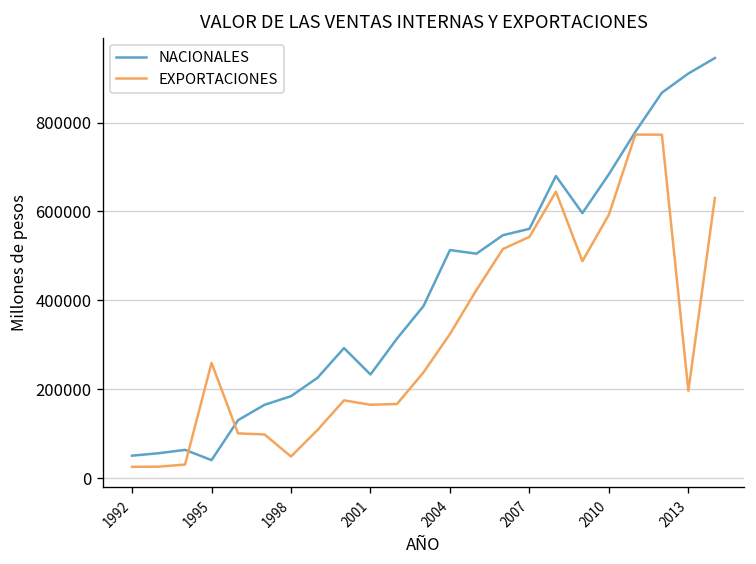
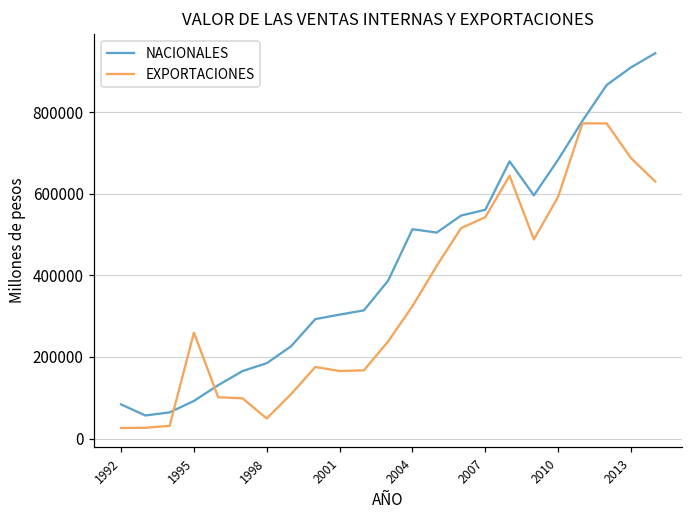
NACIONALES, 1992: 50000 -> 80000
NACIONALES, 1995: 40000 -> 90000
NACIONALES, 2001: 230000 -> 300000
EXPORTACIONES, 2013: 200000 -> 690000
